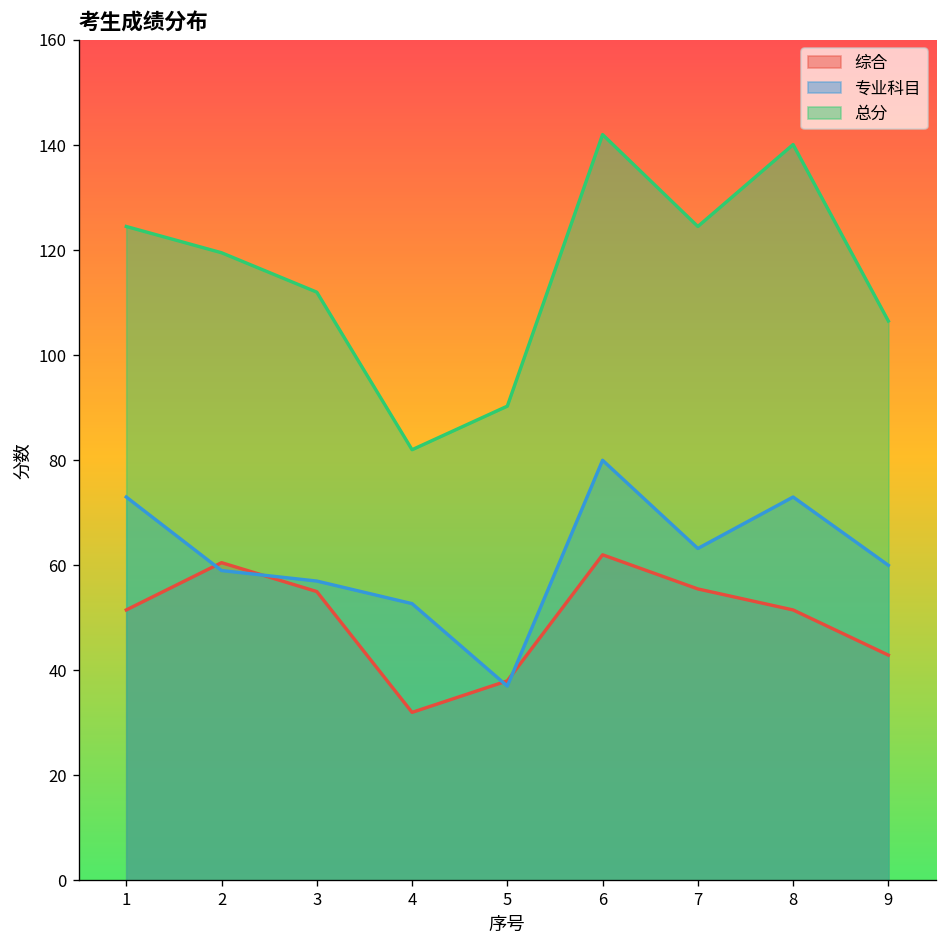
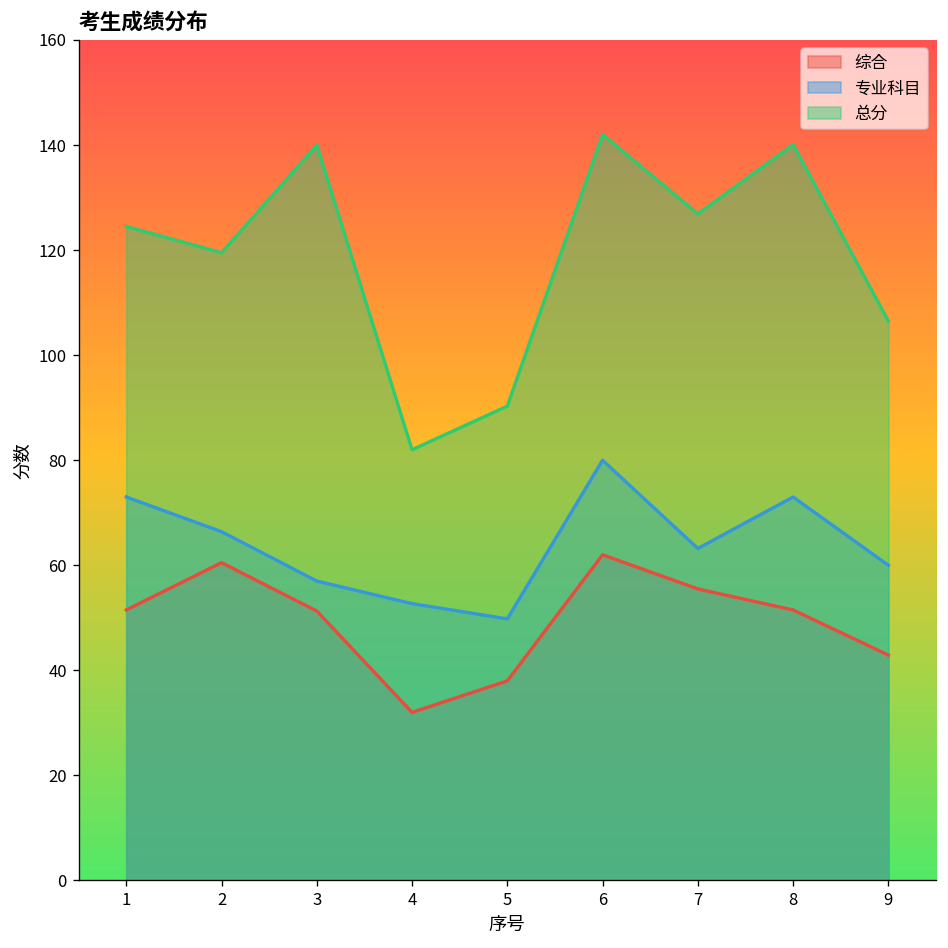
专业科目, 2: 59 -> 66
综合, 3: 55 -> 51
总分, 3: 112 -> 140
专业科目, 5: 37 -> 50
总分, 7: 125 -> 127
